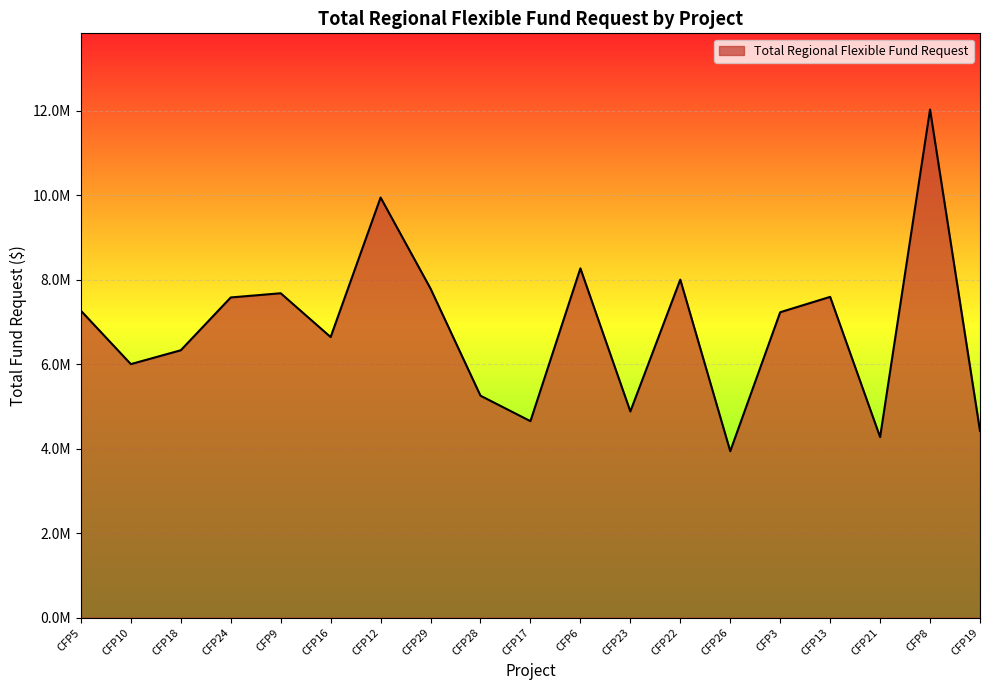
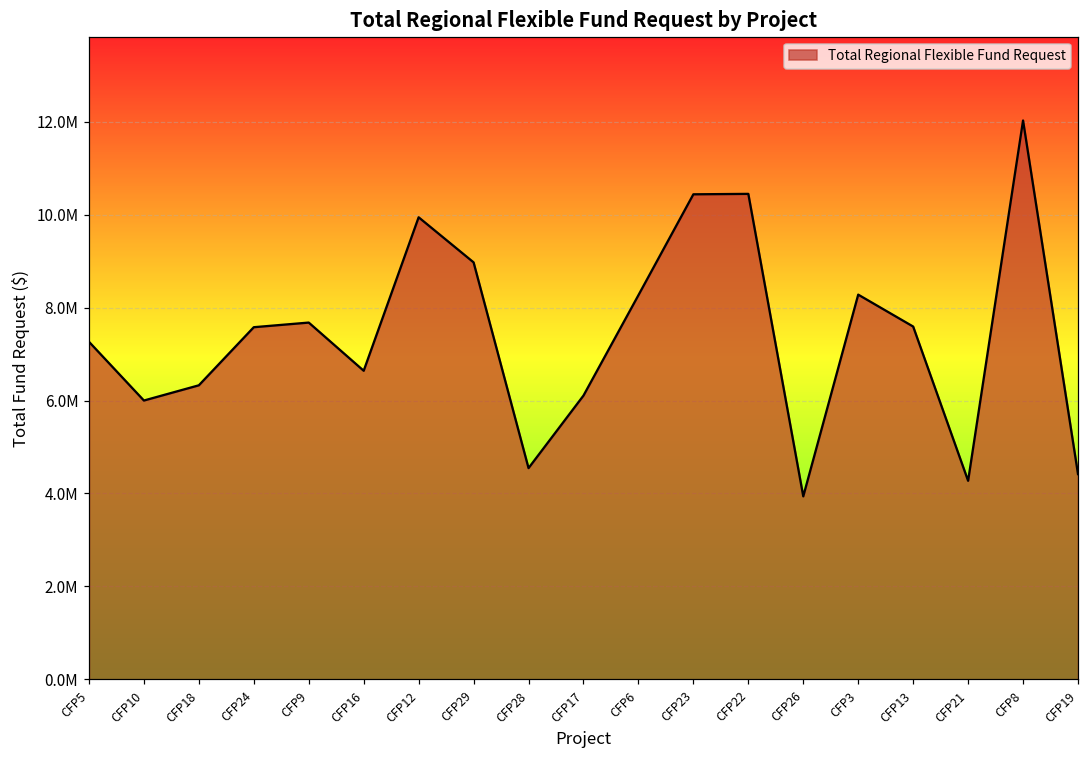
CFP29: 7800000 -> 9000000
CFP28: 5300000 -> 4500000
CFP17: 4600000 -> 6100000
CFP23: 4900000 -> 10400000
CFP22: 8000000 -> 10400000
CFP3: 7200000 -> 8300000
